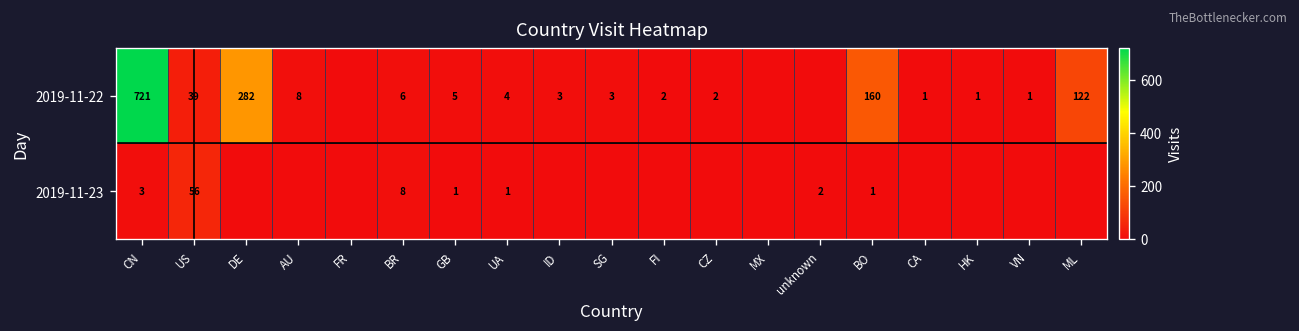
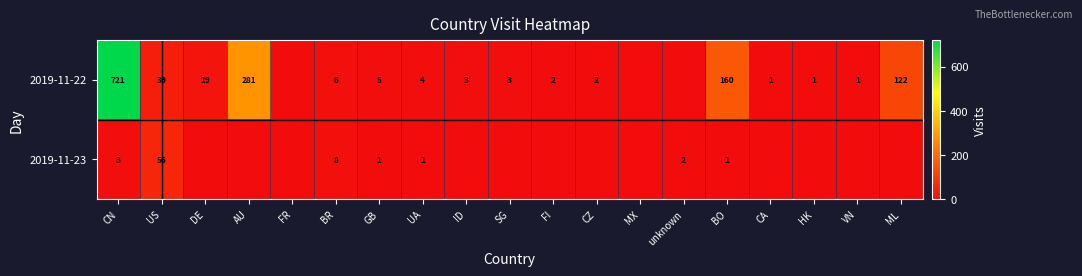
2019-11-22, DE: 282 -> 19
2019-11-22, AU: 8 -> 281
